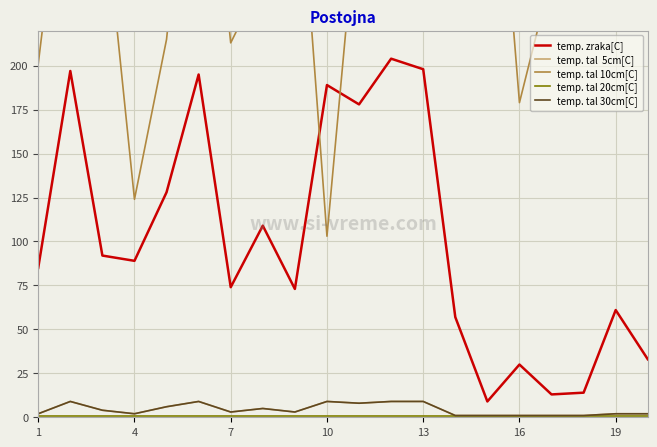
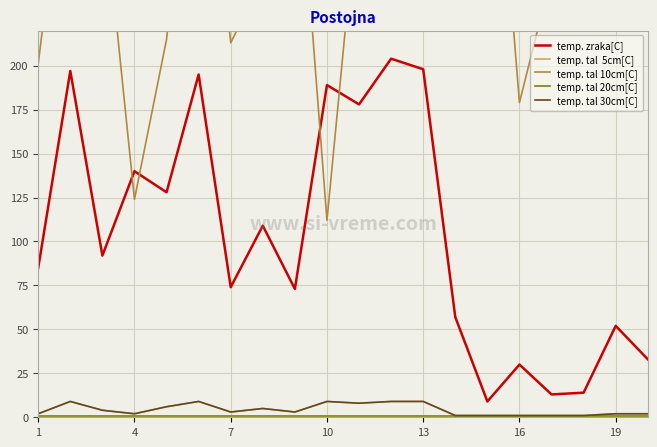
temp. zraka[C], 4: 89 -> 140
temp. tal 10cm[C], 10: 103 -> 112
temp. zraka[C], 19: 61 -> 52
